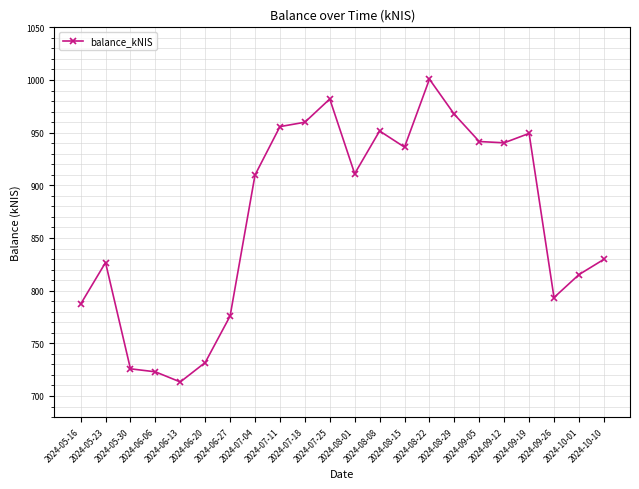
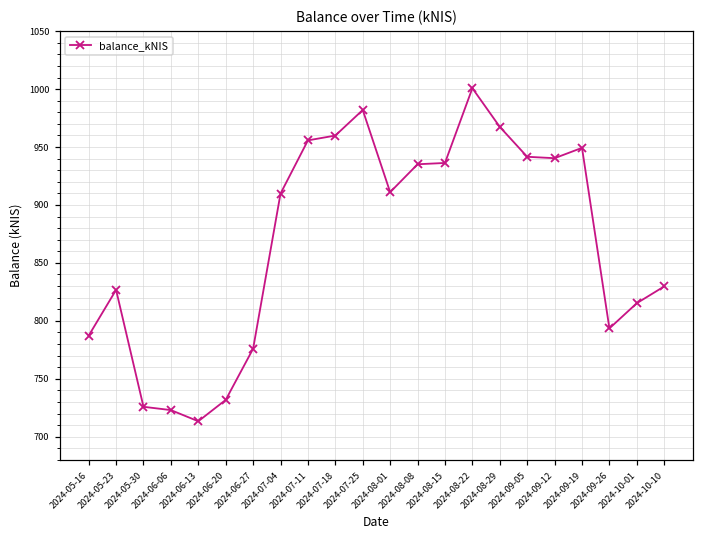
2024-08-08: 952 -> 935
